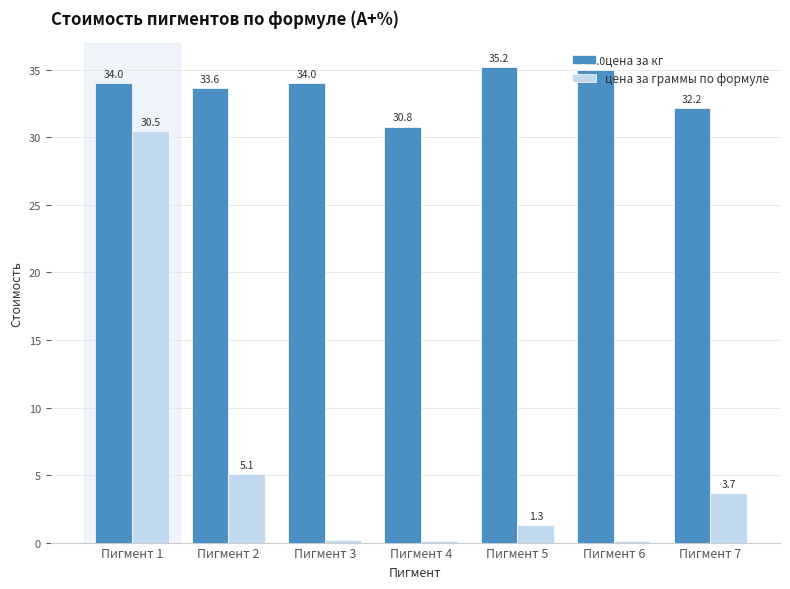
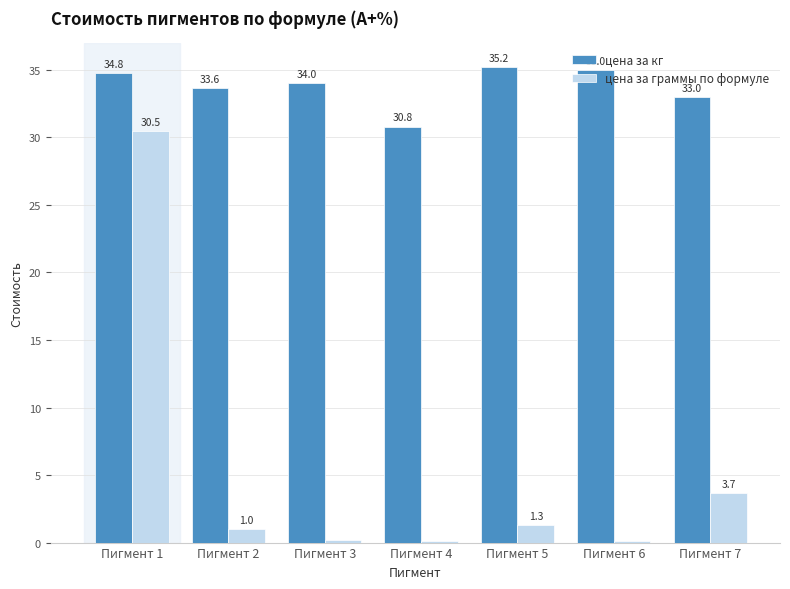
цена за кг, Пигмент 1: 34.0 -> 34.8
цена за граммы по формуле, Пигмент 2: 5.1 -> 1.0
цена за кг, Пигмент 7: 32.2 -> 33.0
